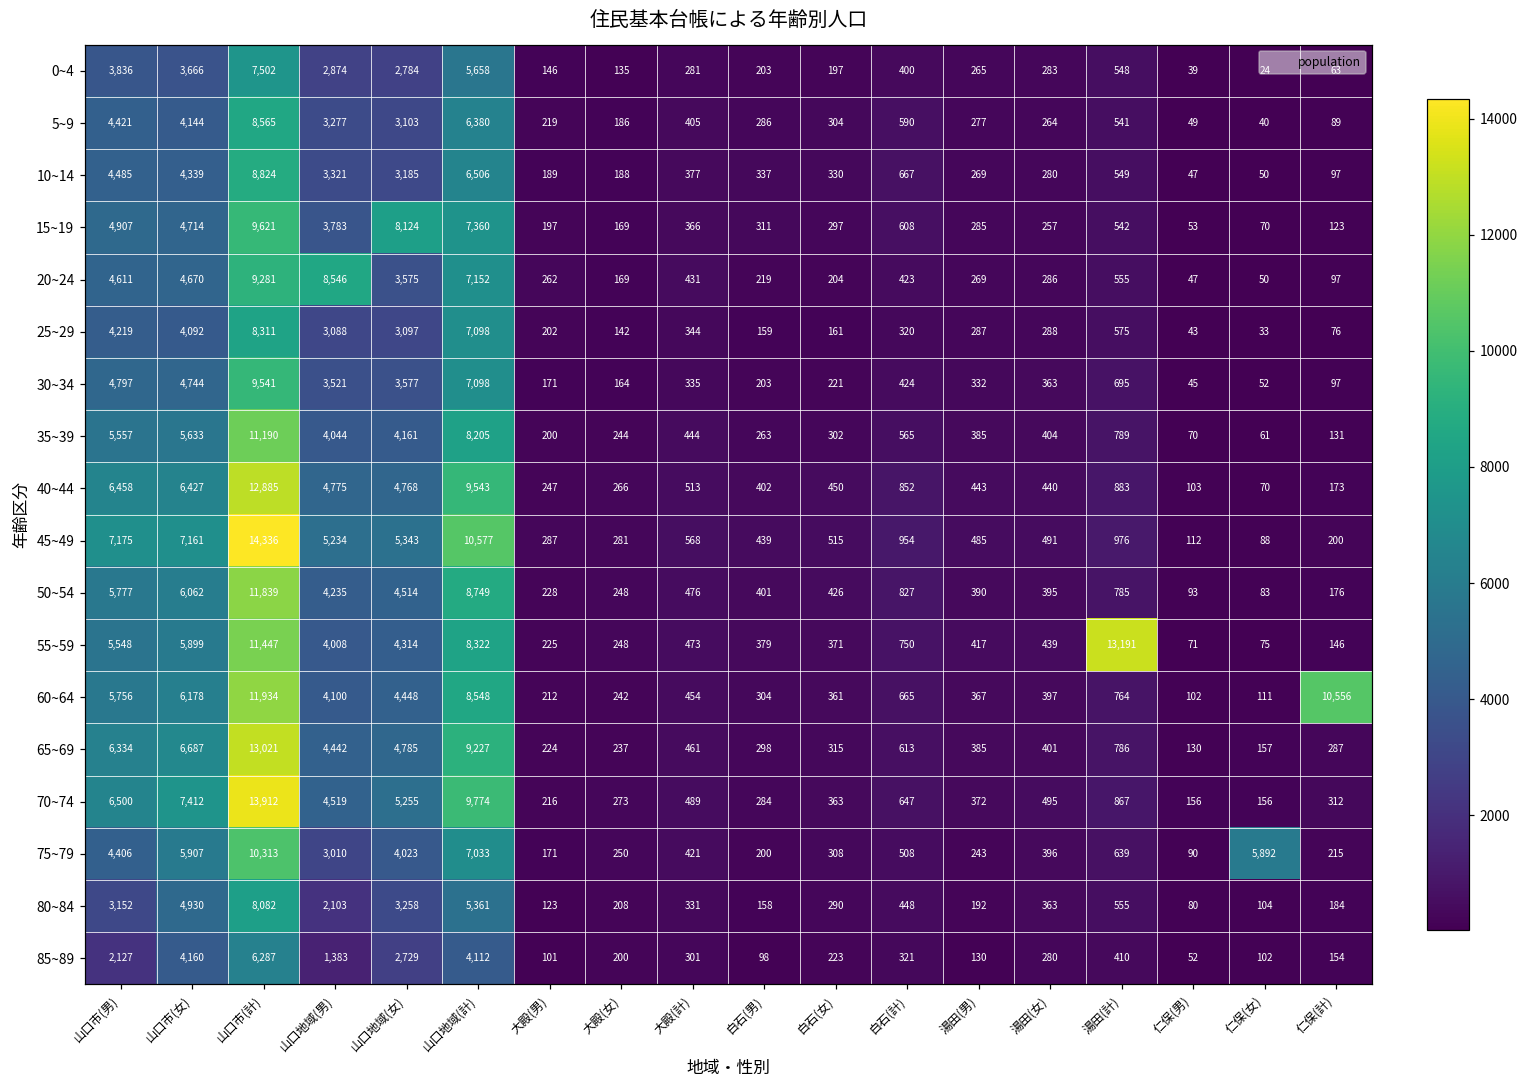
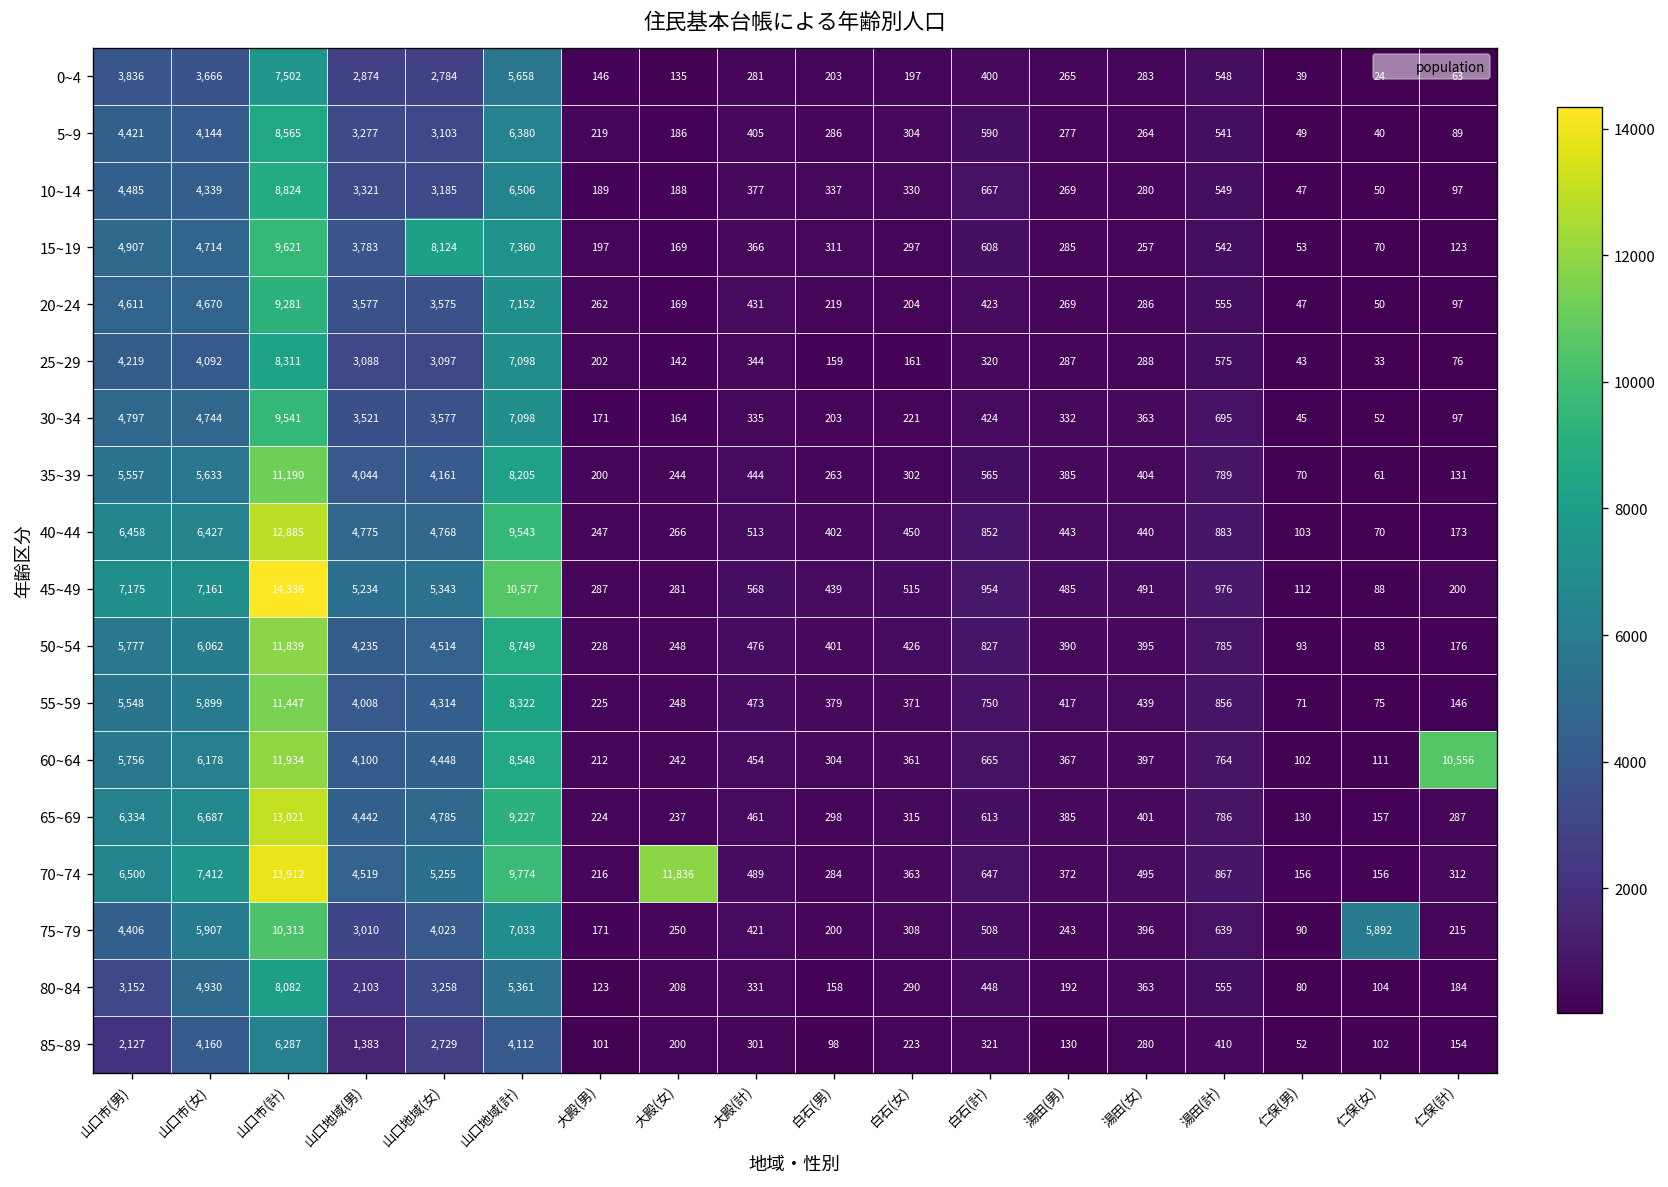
20~24, 山口地域(男): 8,546 -> 3,577
55~59, 湯田(計): 13,191 -> 856
70~74, 大殿(女): 273 -> 11,836
